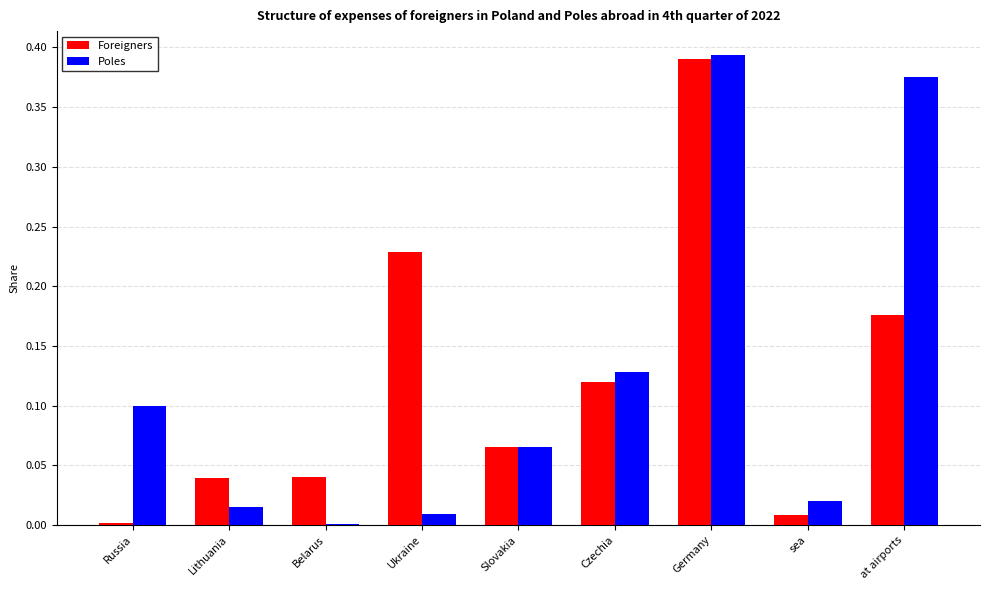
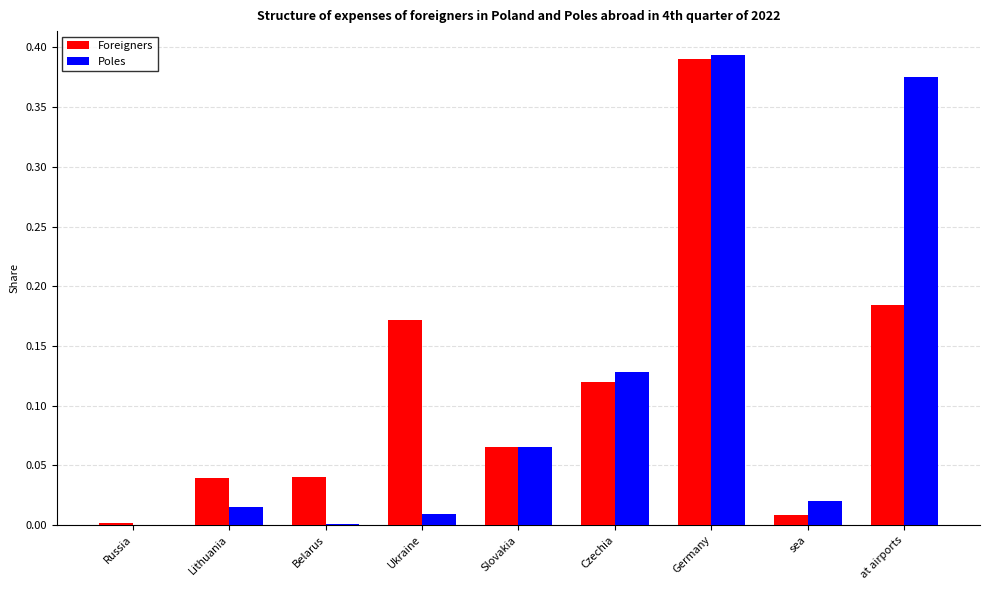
Poles, Russia: 0.1 -> 0.0
Foreigners, Ukraine: 0.229 -> 0.172
Foreigners, at airports: 0.176 -> 0.184
